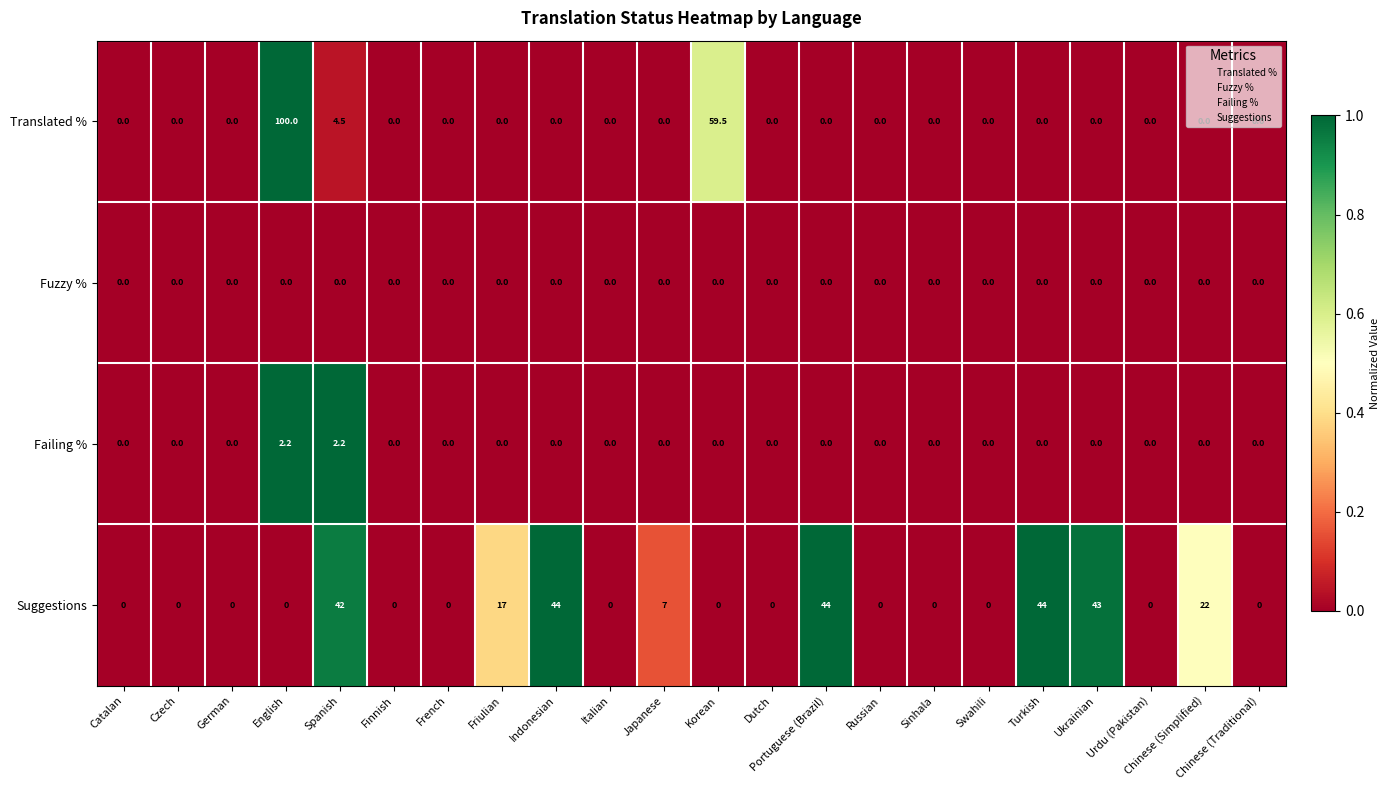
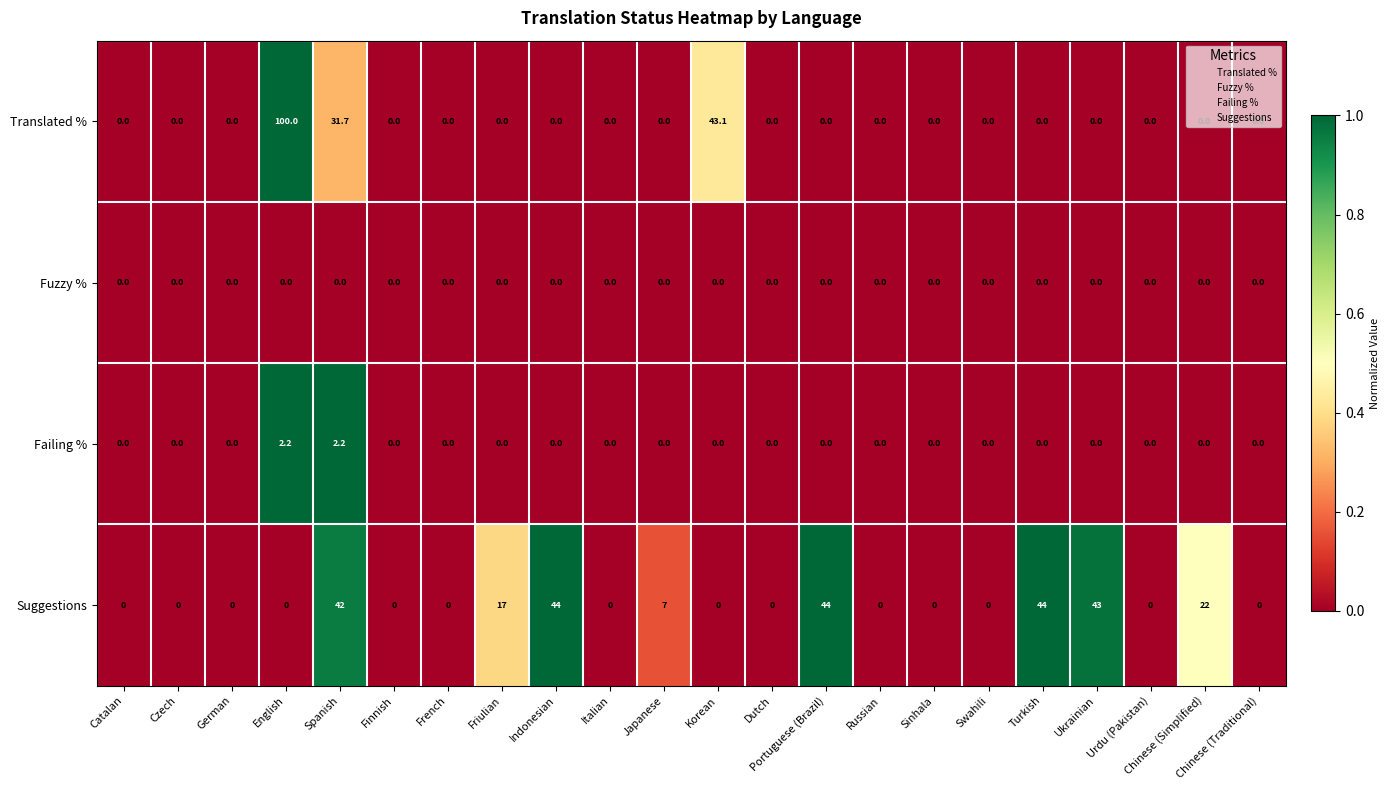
Translated %, Spanish: 4.5 -> 31.7
Translated %, Korean: 59.5 -> 43.1
